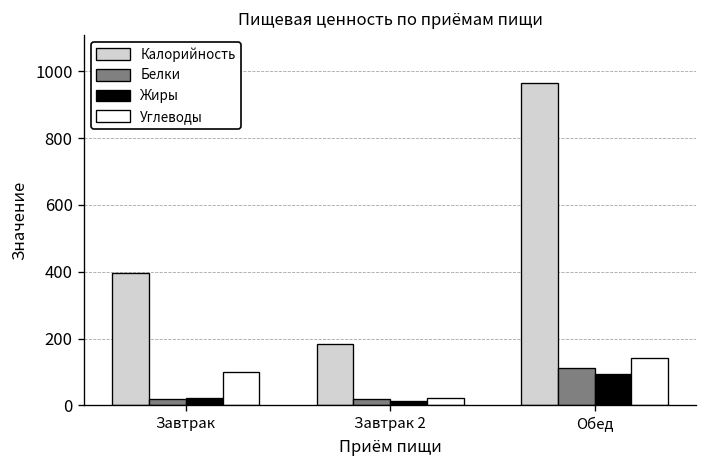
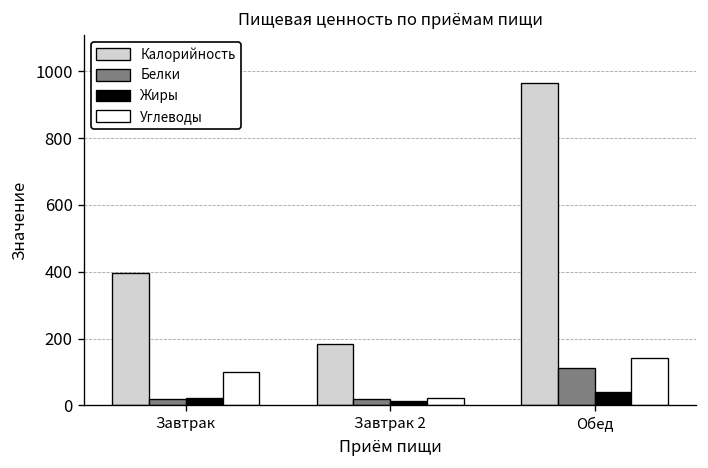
Жиры, Обед: 100 -> 40
